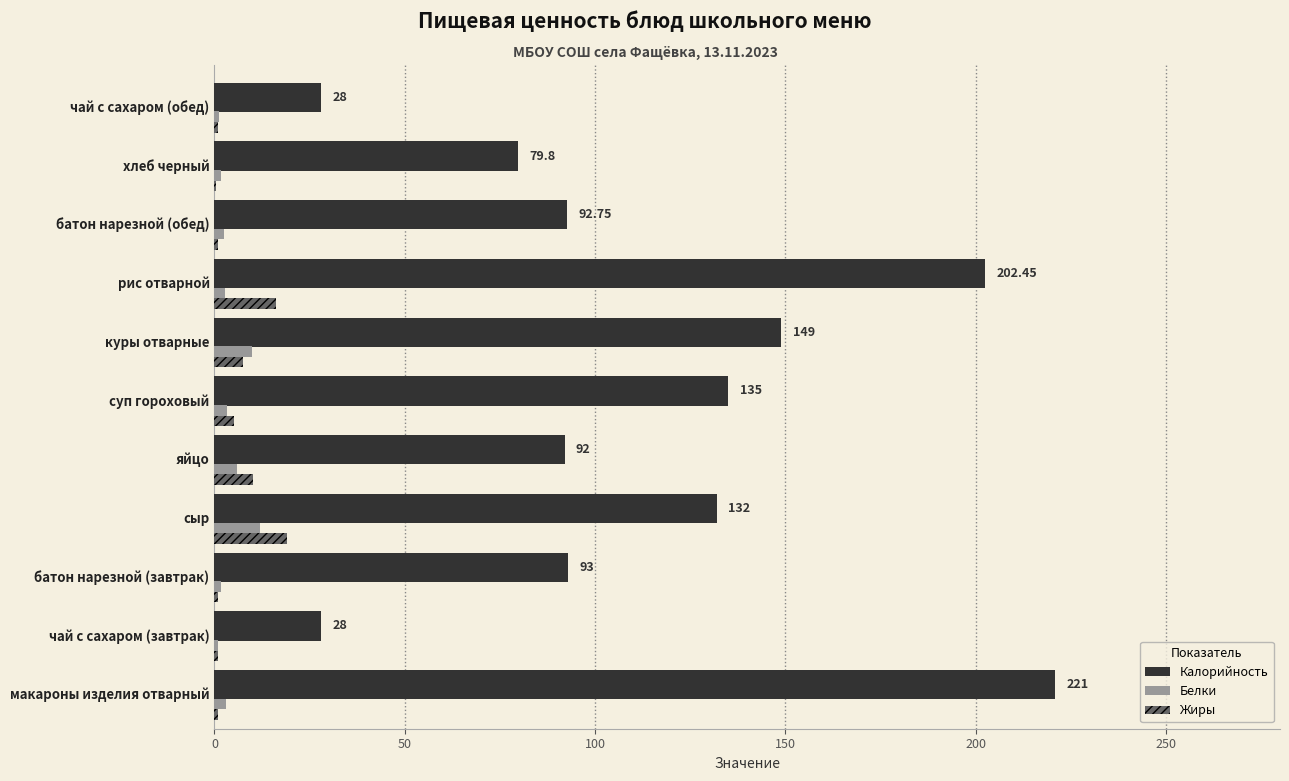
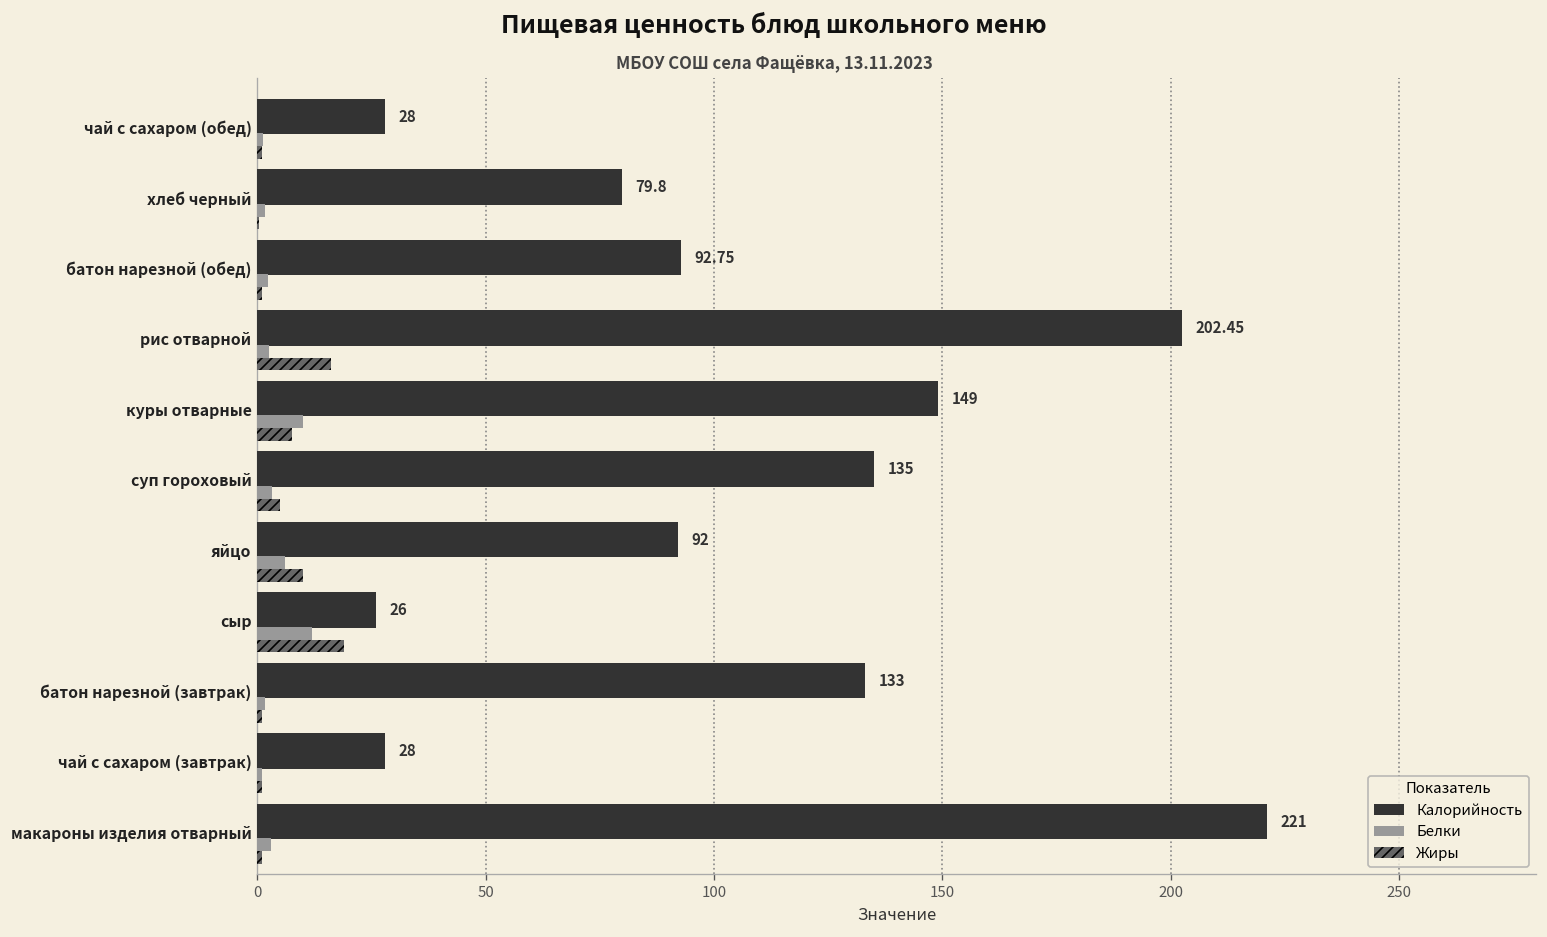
Калорийность, сыр: 132 -> 26
Калорийность, батон нарезной (завтрак): 93 -> 133
